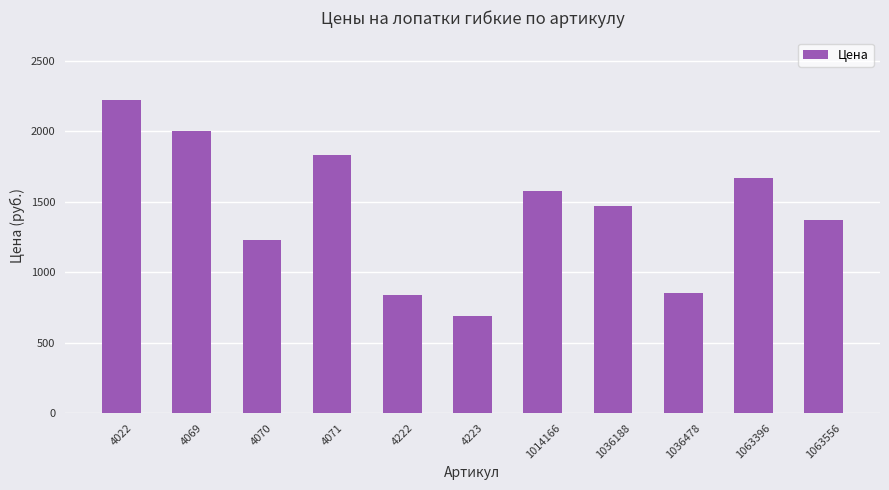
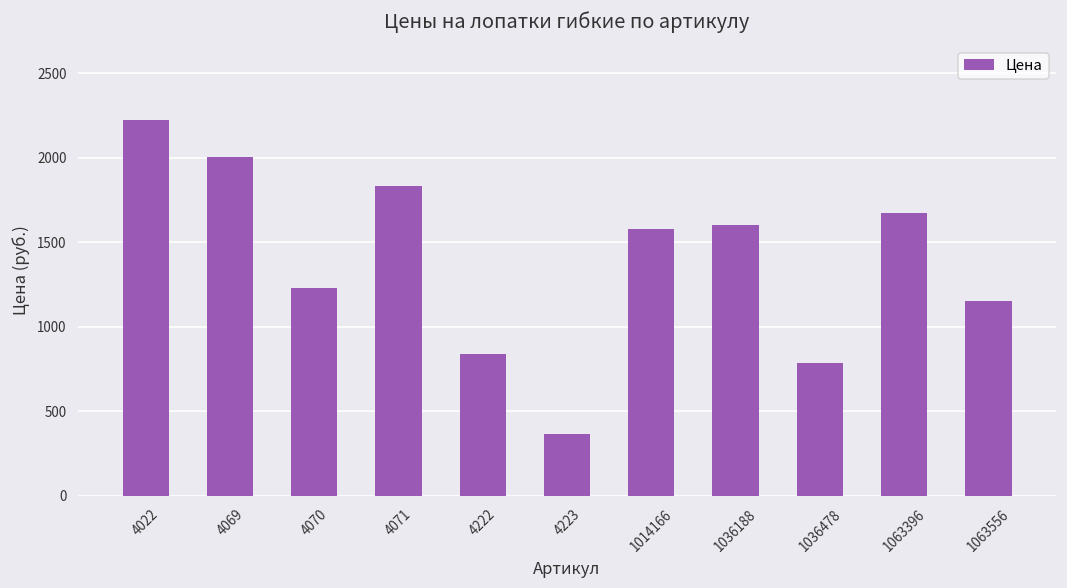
4223: 690 -> 360
1036188: 1470 -> 1600
1036478: 860 -> 790
1063556: 1370 -> 1150
